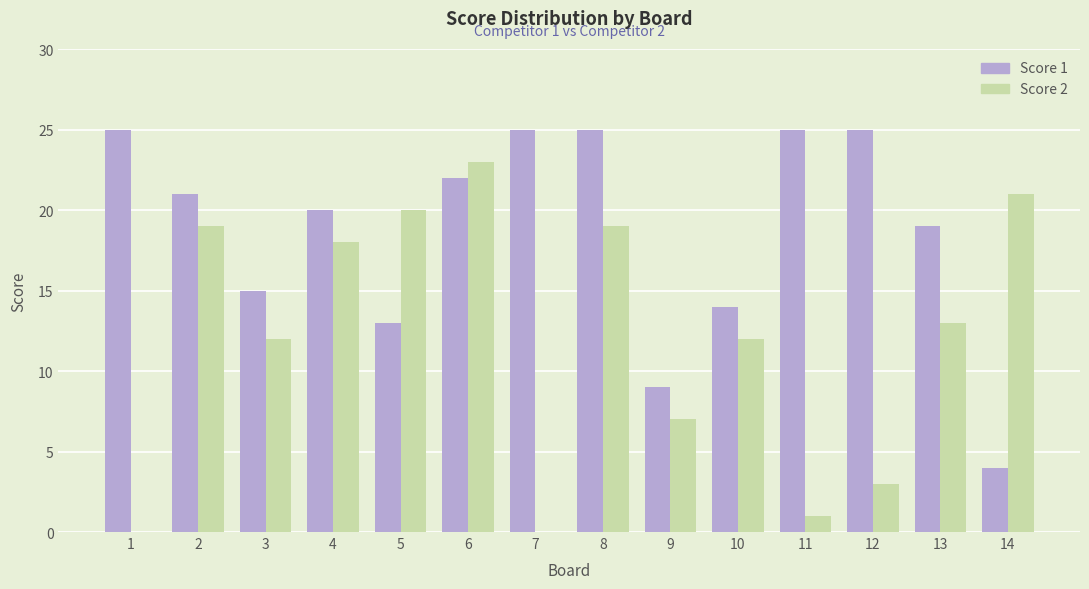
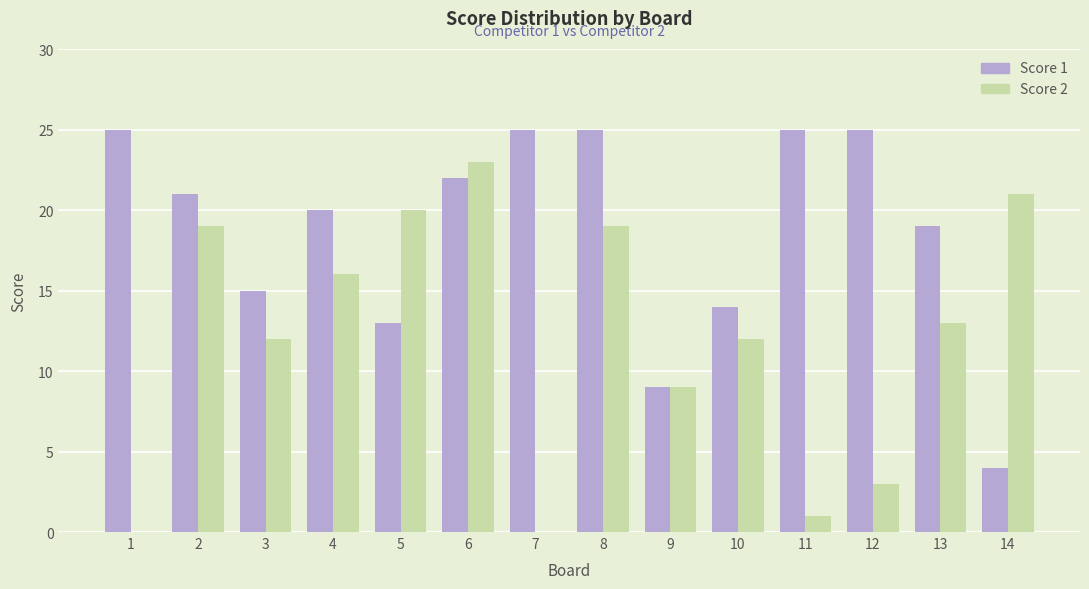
Score 2, 4: 18 -> 16
Score 2, 9: 7 -> 9
